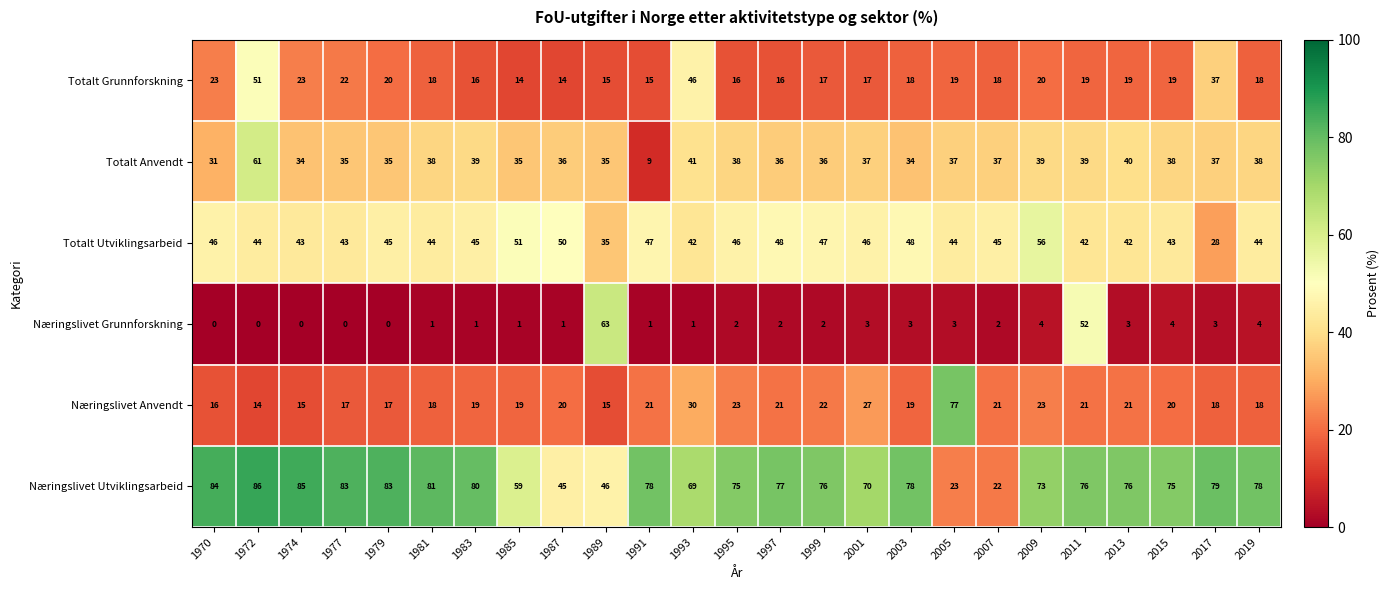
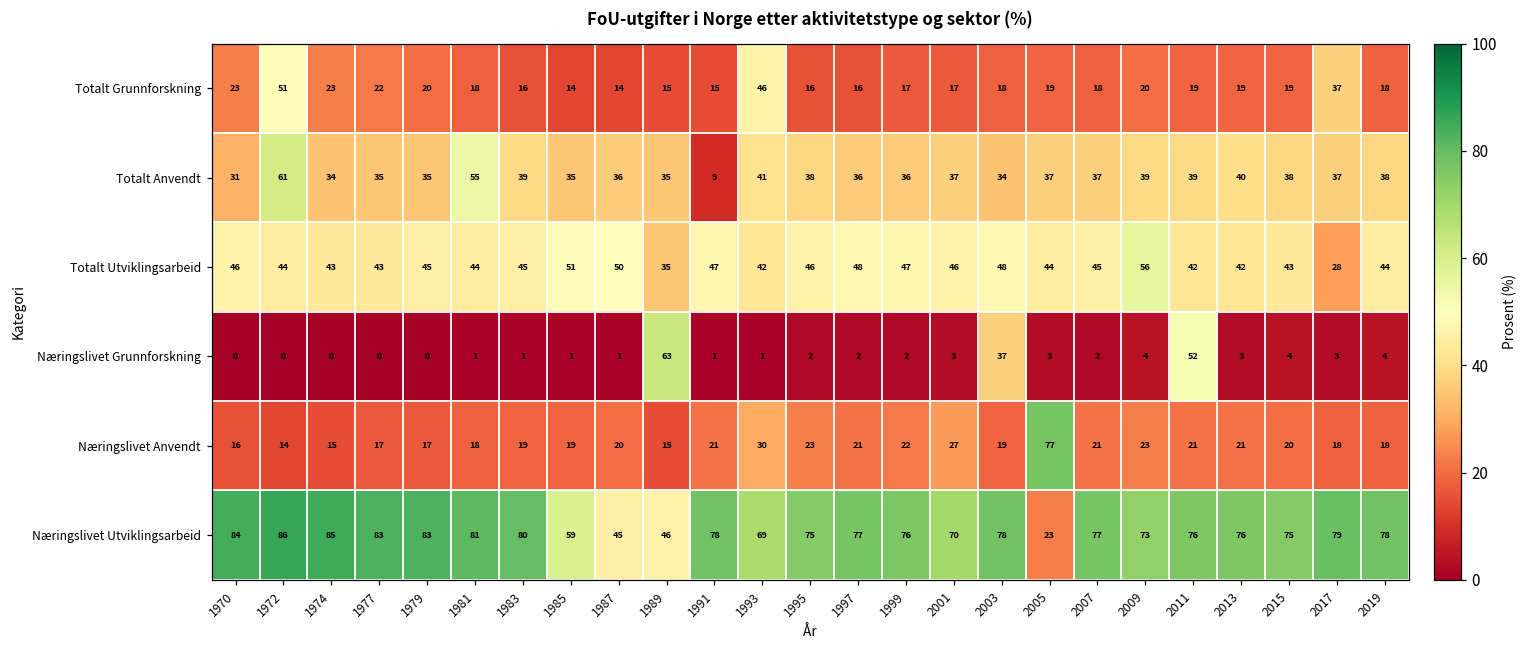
Totalt Anvendt, 1981: 38 -> 55
Næringslivet Grunnforskning, 2003: 3 -> 37
Næringslivet Utviklingsarbeid, 2007: 22 -> 77
